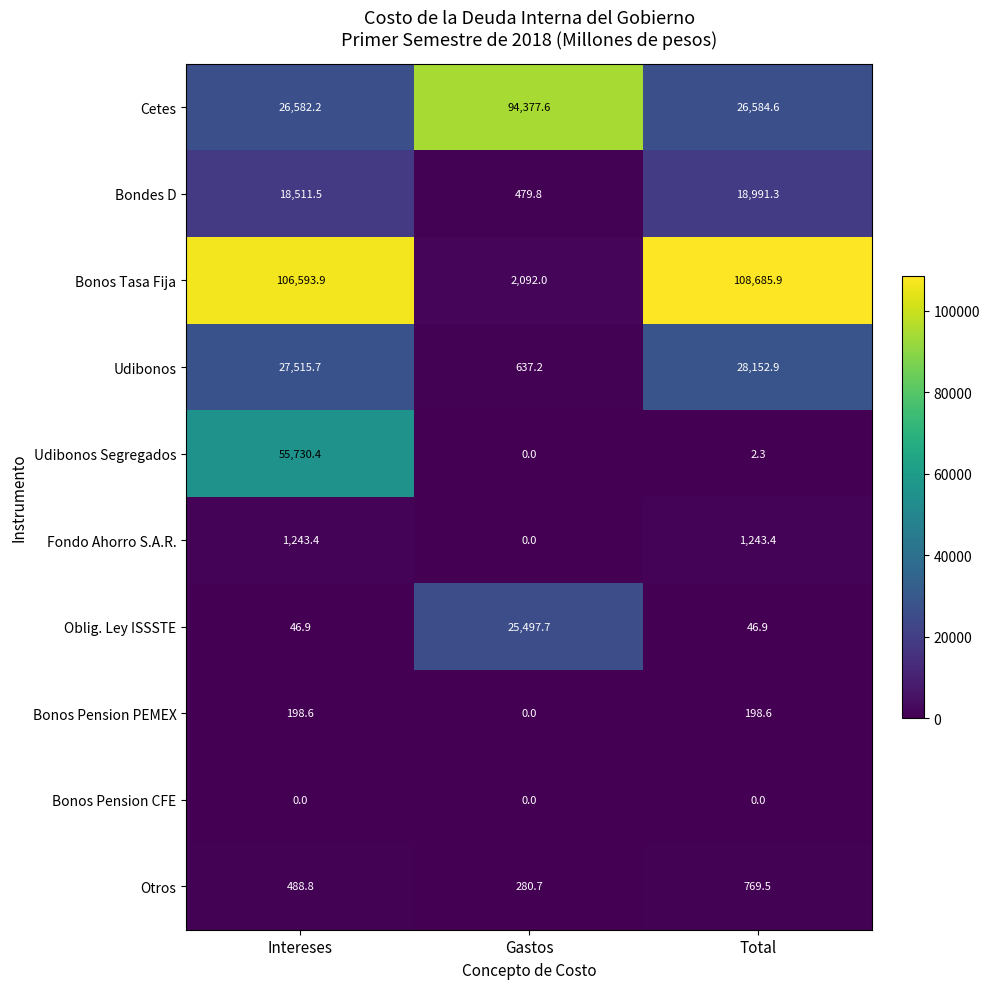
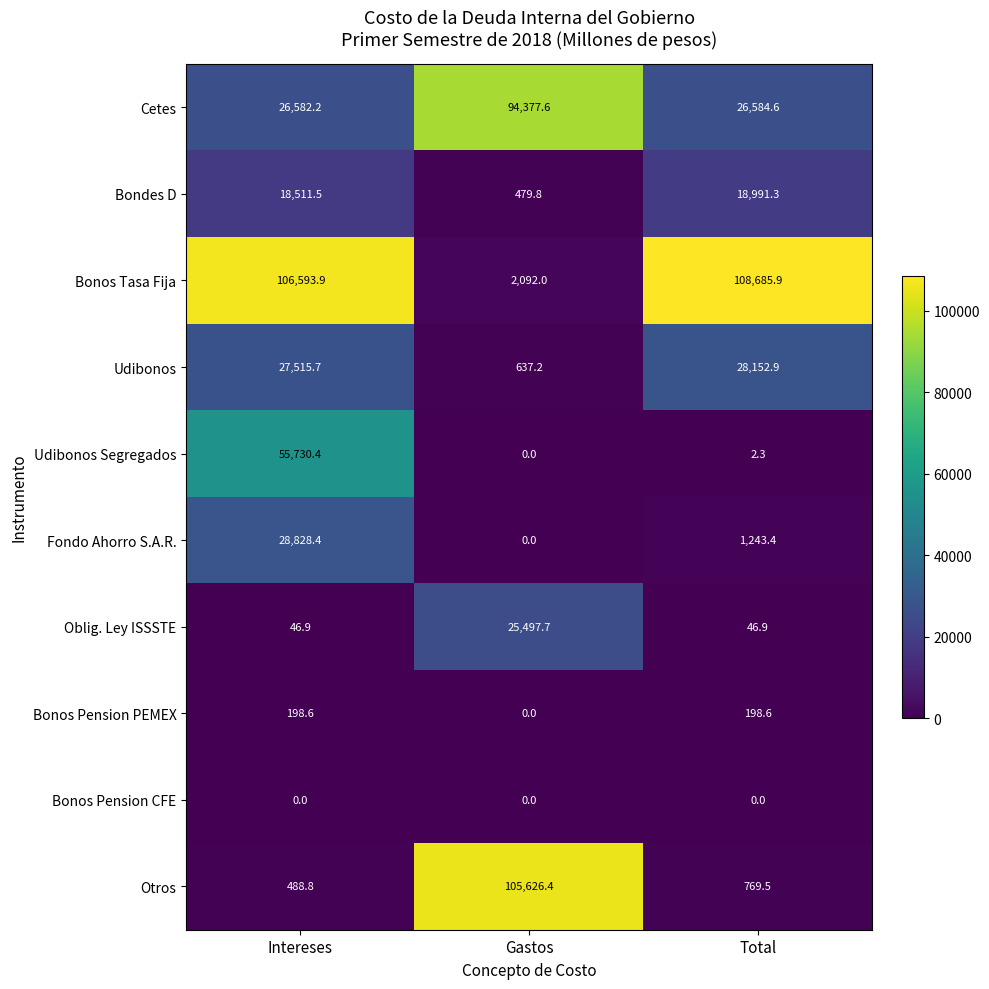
Fondo Ahorro S.A.R., Intereses: 1,243.4 -> 28,828.4
Otros, Gastos: 280.7 -> 105,626.4
